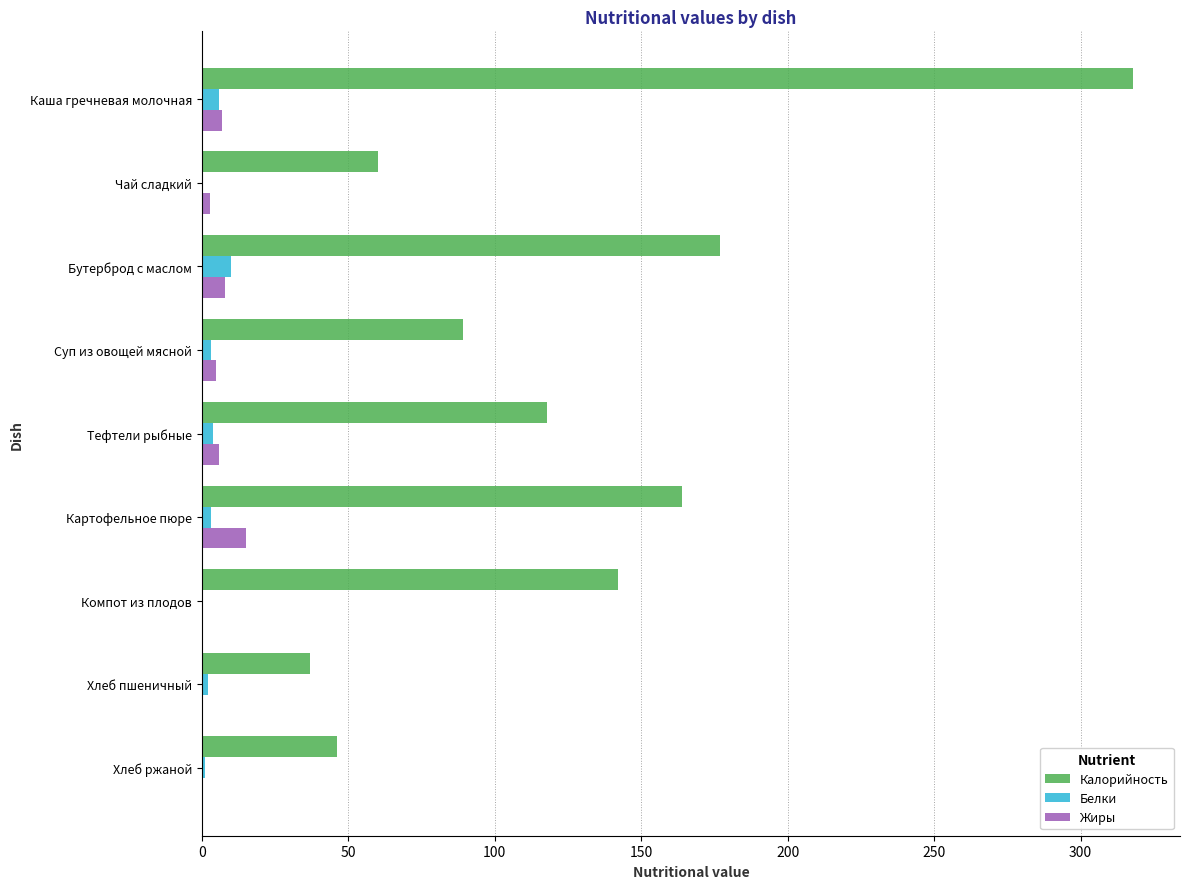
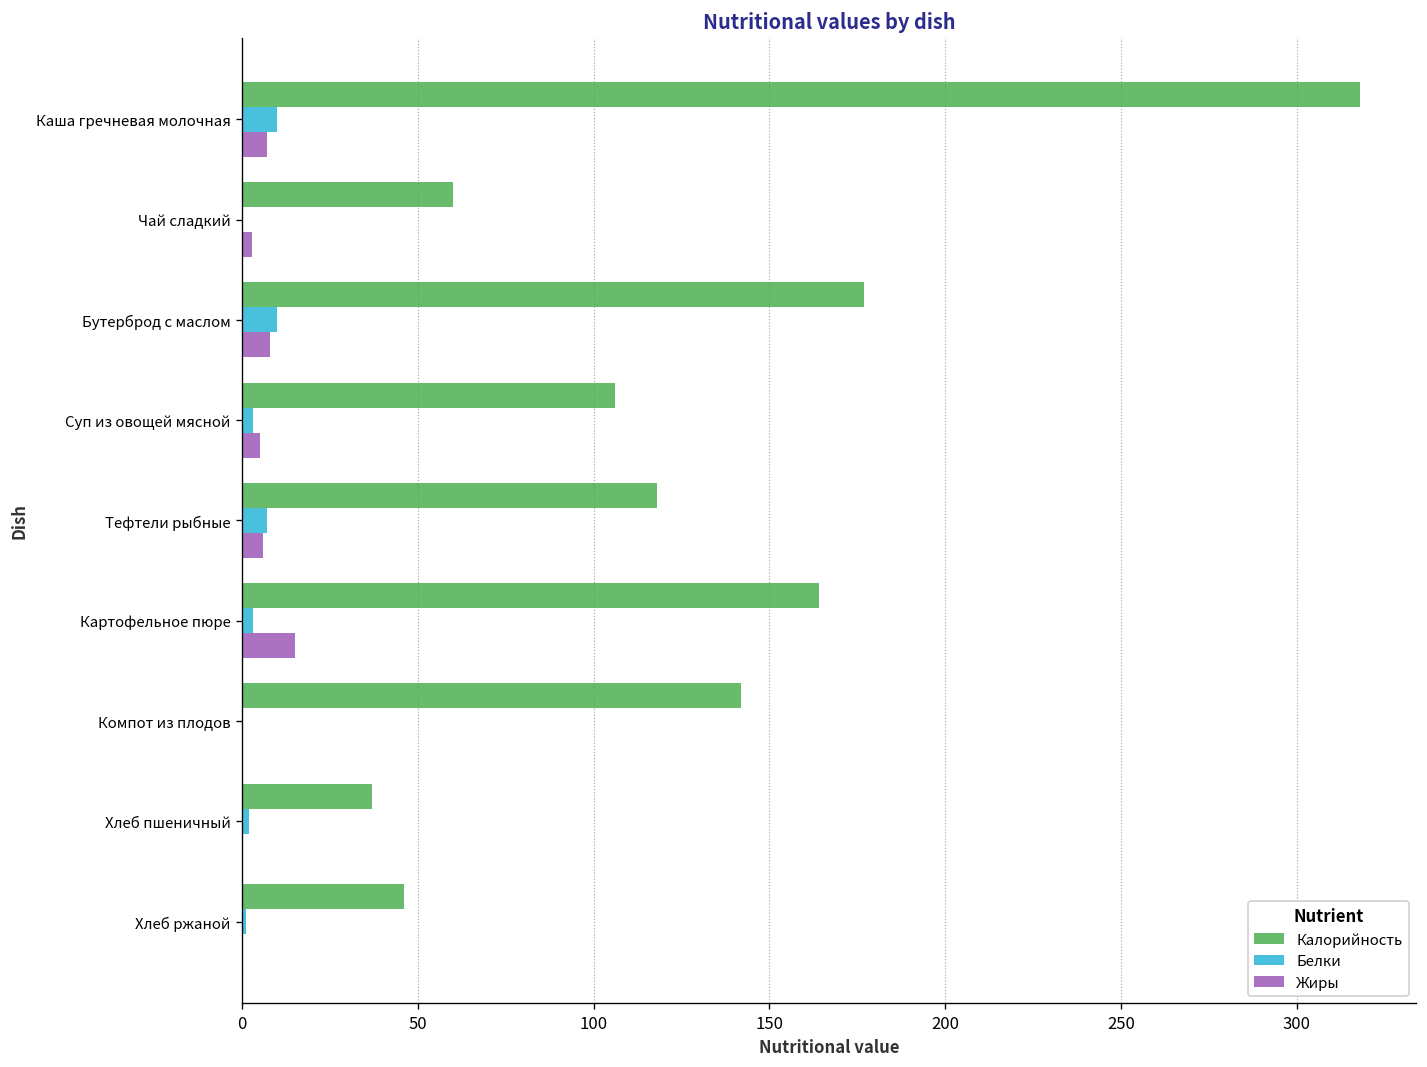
Белки, Каша гречневая молочная: 6 -> 10
Калорийность, Суп из овощей мясной: 89 -> 106
Белки, Тефтели рыбные: 4 -> 7
